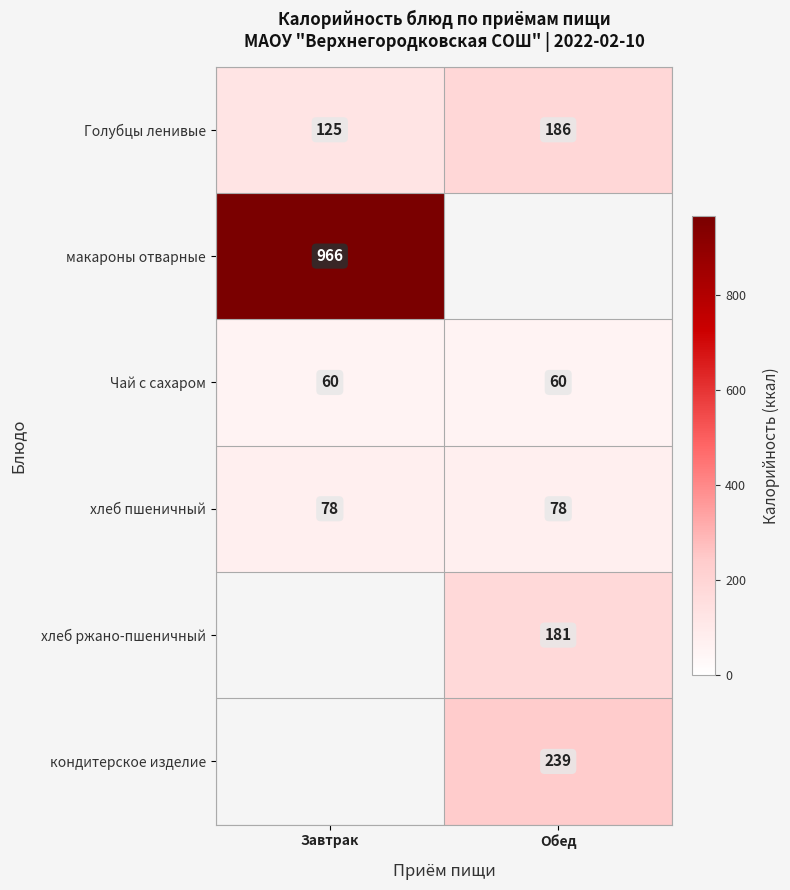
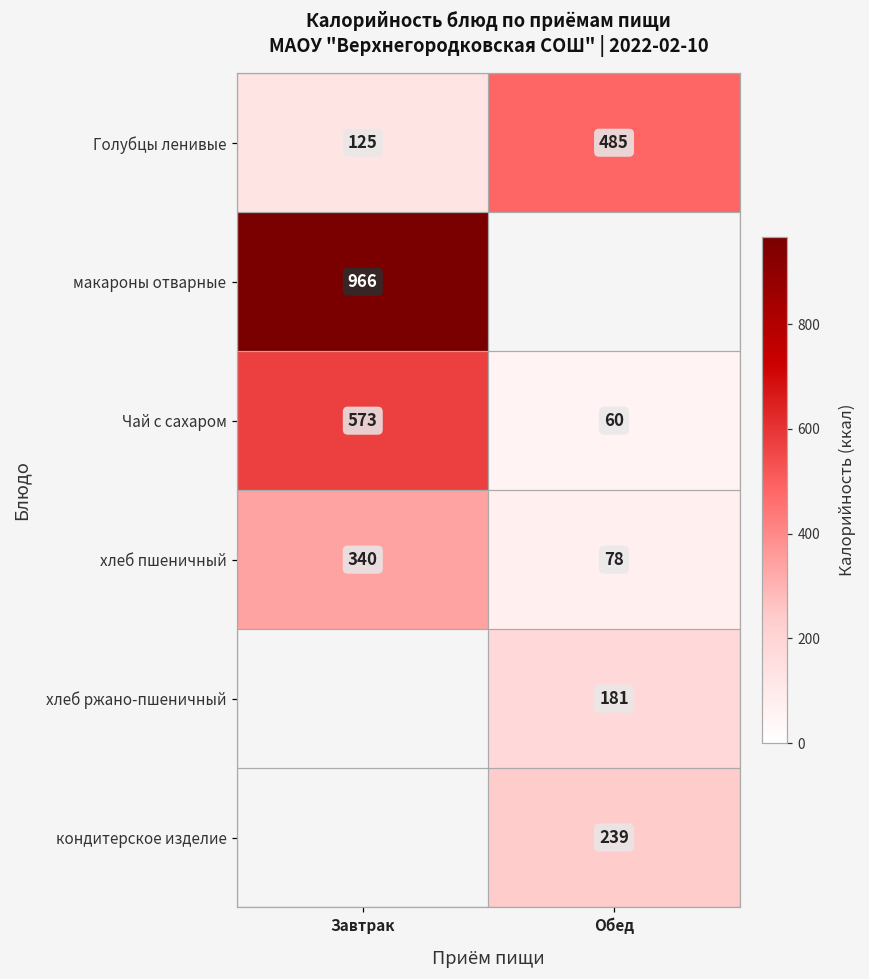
Голубцы ленивые, Обед: 186 -> 485
Чай с сахаром, Завтрак: 60 -> 573
хлеб пшеничный, Завтрак: 78 -> 340
